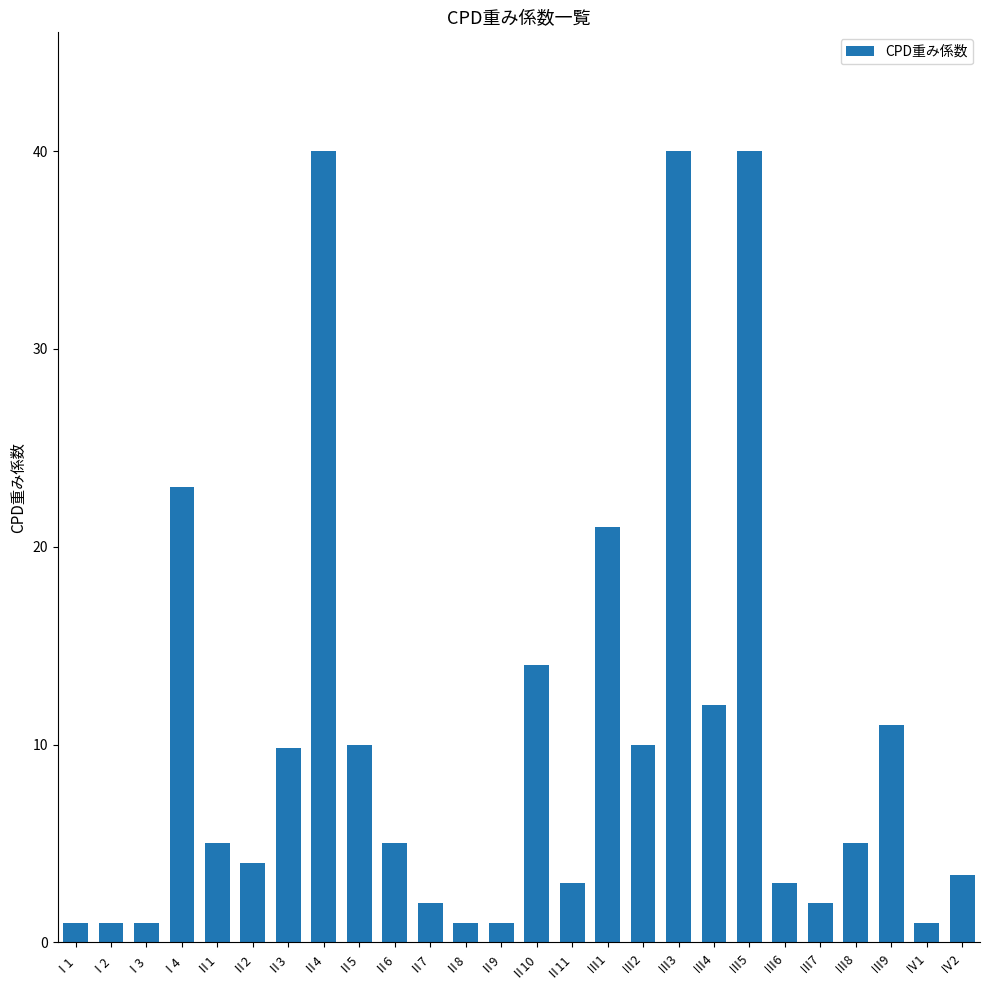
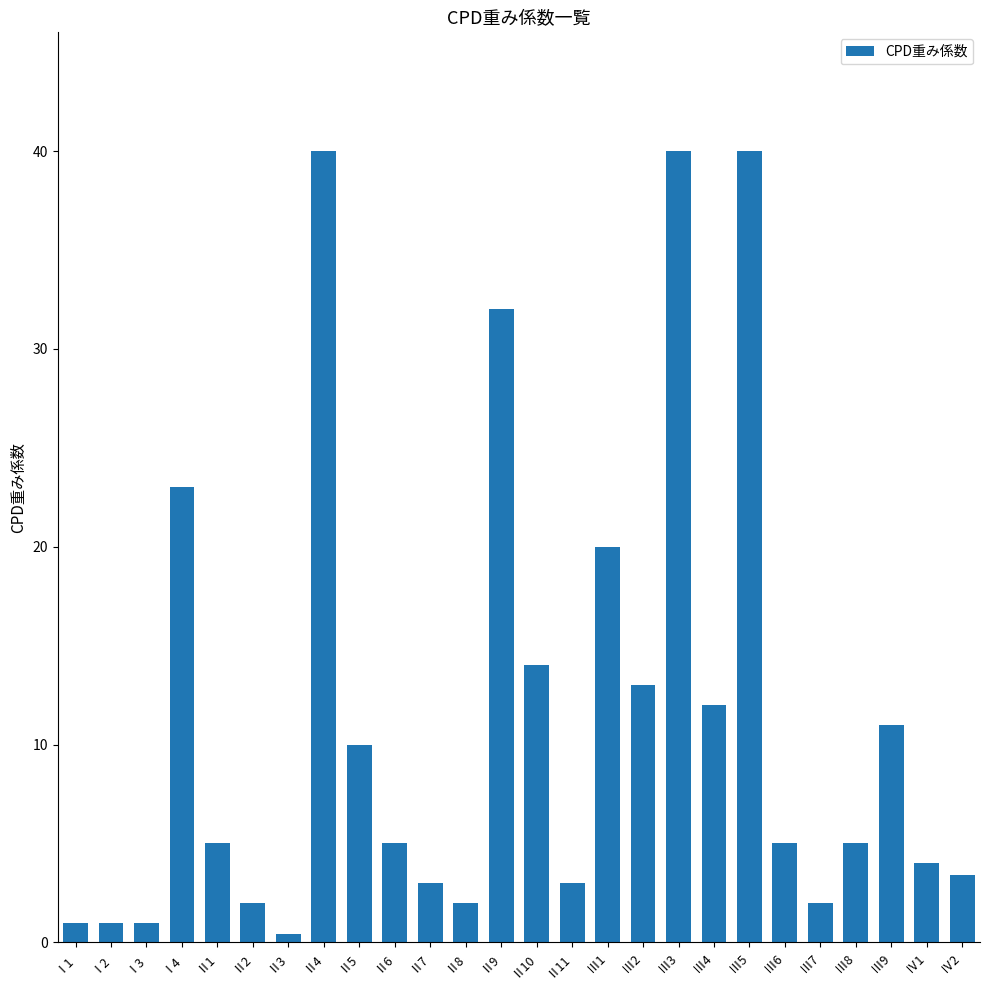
Ⅱ2: 4 -> 2
Ⅱ3: 9.8 -> 0.4
Ⅱ7: 2 -> 3
Ⅱ8: 1 -> 2
Ⅱ9: 1 -> 32
Ⅲ1: 21 -> 20
Ⅲ2: 10 -> 13
Ⅲ6: 3 -> 5
Ⅳ1: 1 -> 4
